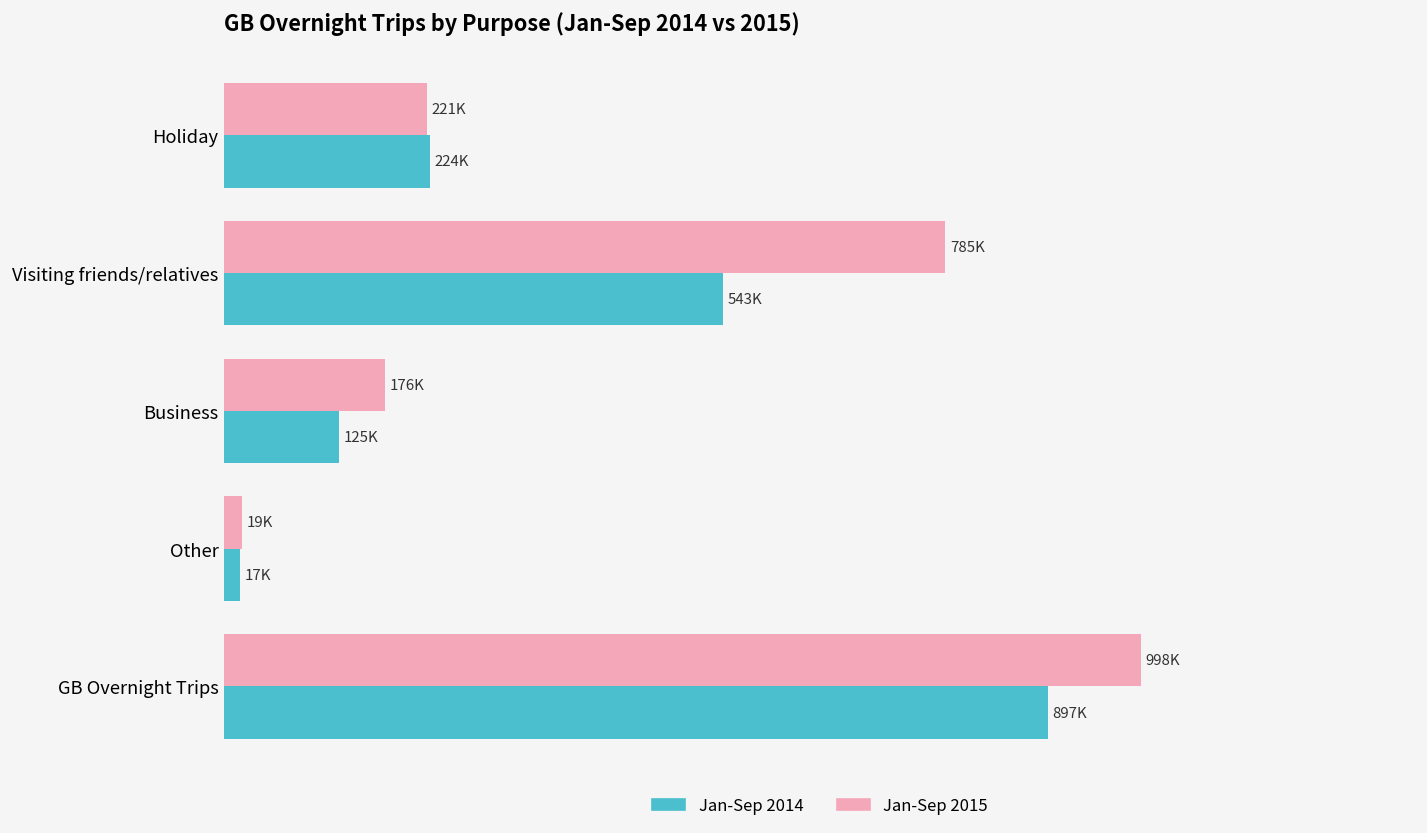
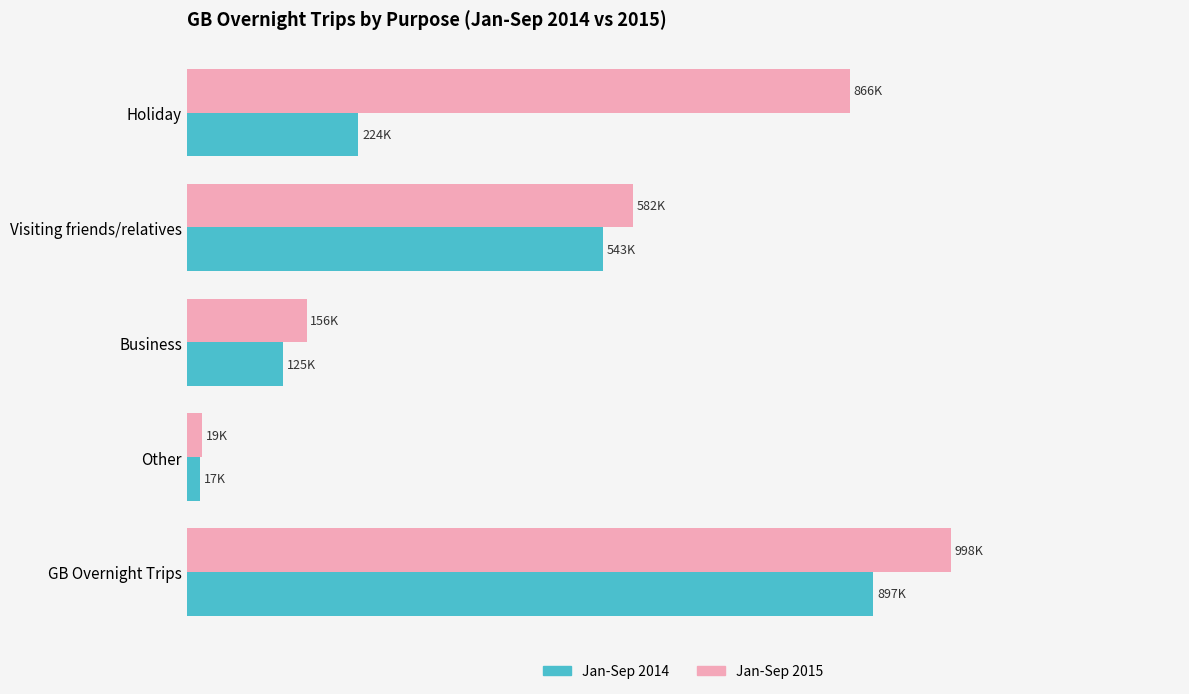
Jan-Sep 2015, Holiday: 221K -> 866K
Jan-Sep 2015, Visiting friends/relatives: 785K -> 582K
Jan-Sep 2015, Business: 176K -> 156K
